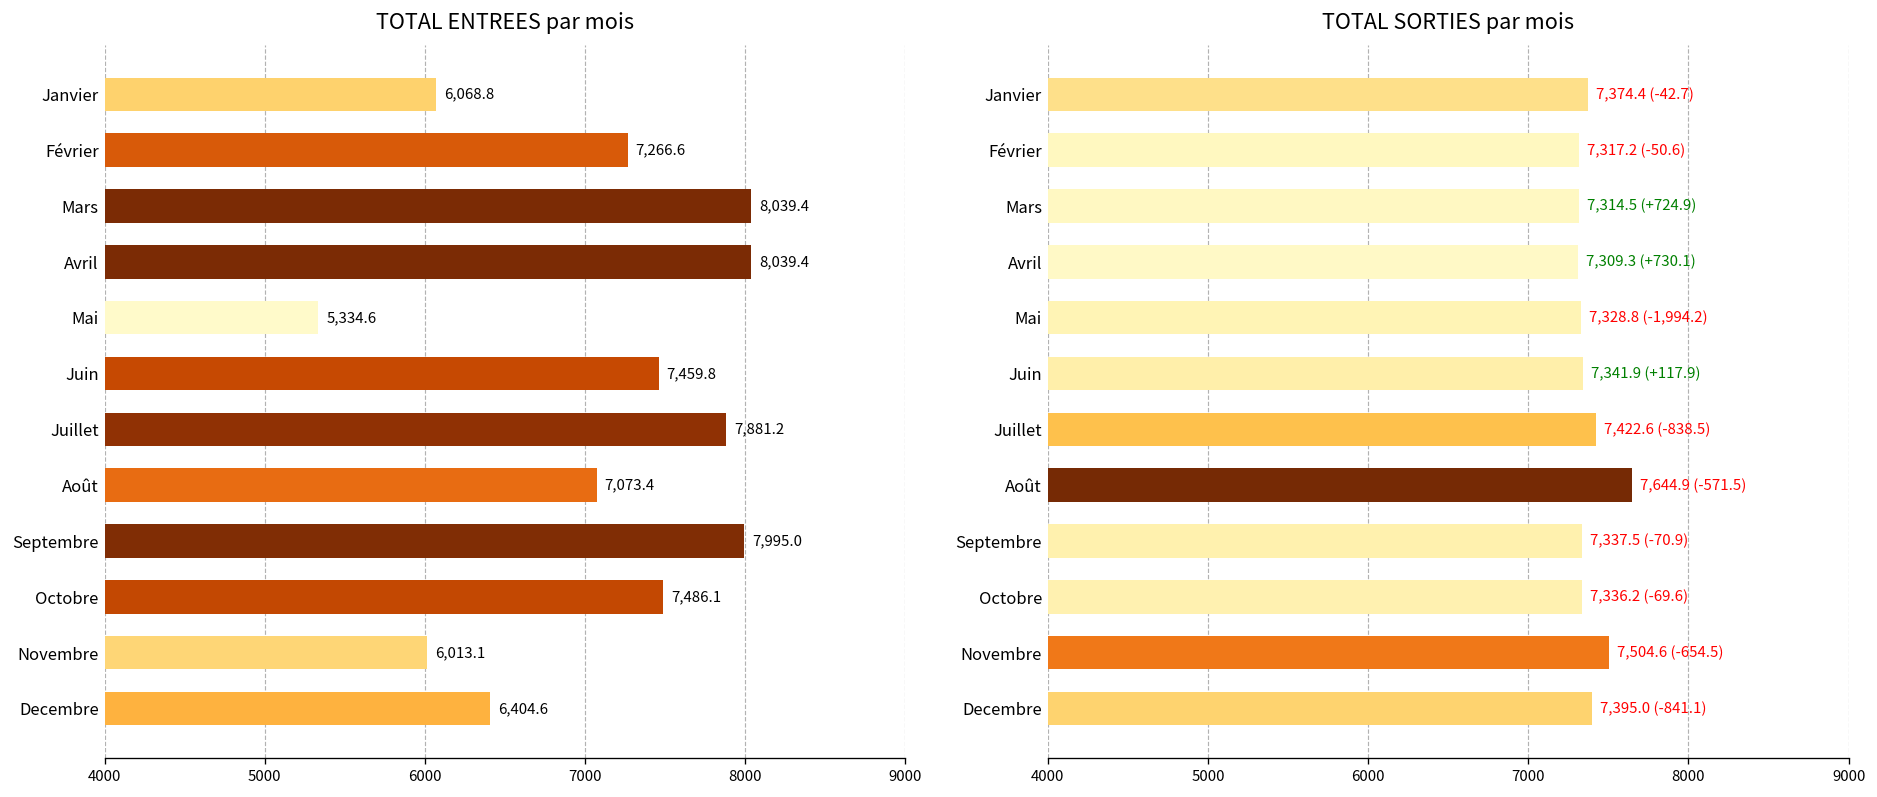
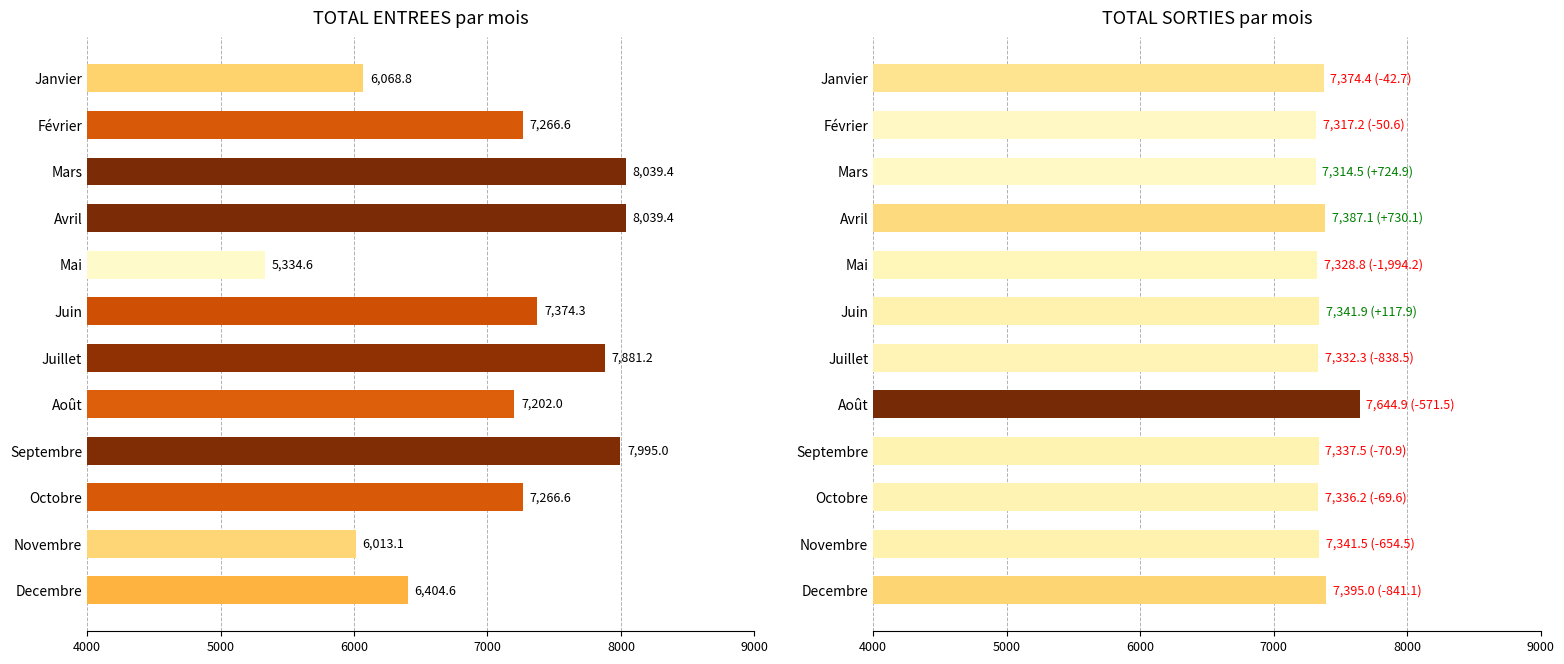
TOTAL ENTREES par mois, Juin: 7,459.8 -> 7,374.3
TOTAL ENTREES par mois, Août: 7,073.4 -> 7,202.0
TOTAL ENTREES par mois, Octobre: 7,486.1 -> 7,266.6
TOTAL SORTIES par mois, Avril: 7,309.3 -> 7,387.1
TOTAL SORTIES par mois, Juillet: 7,422.6 -> 7,332.3
TOTAL SORTIES par mois, Novembre: 7,504.6 -> 7,341.5
